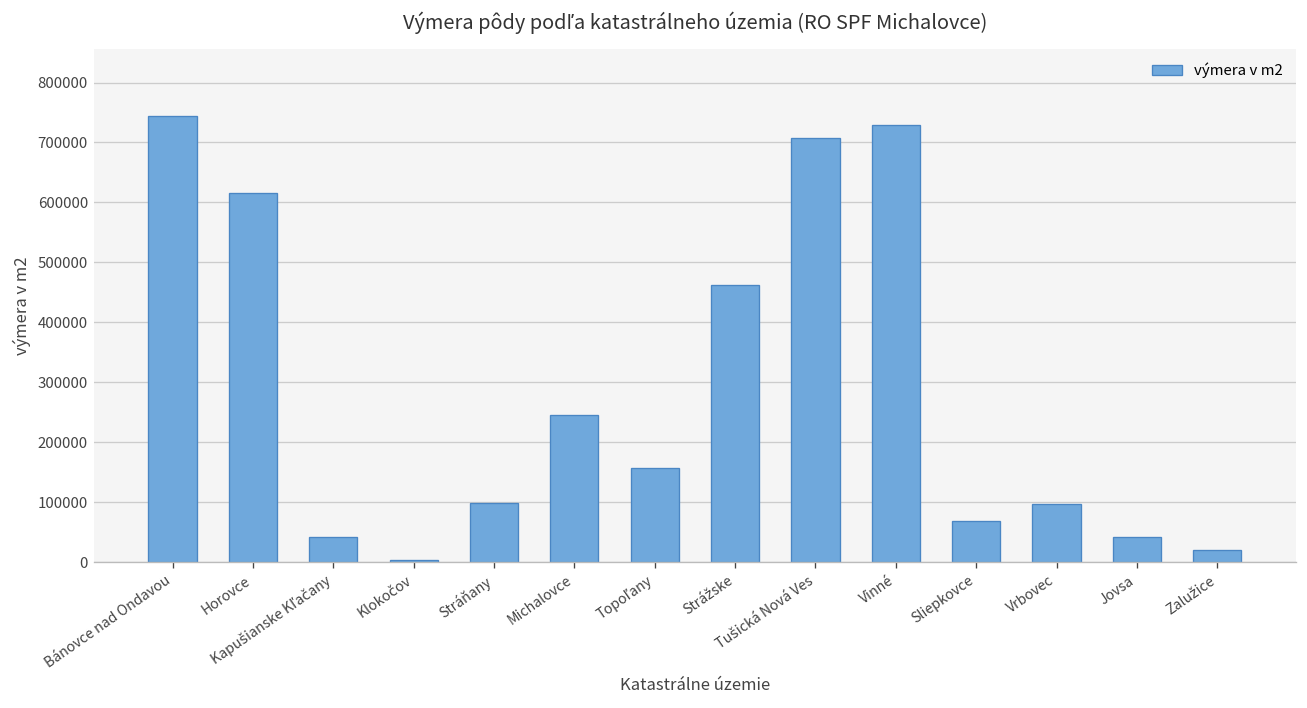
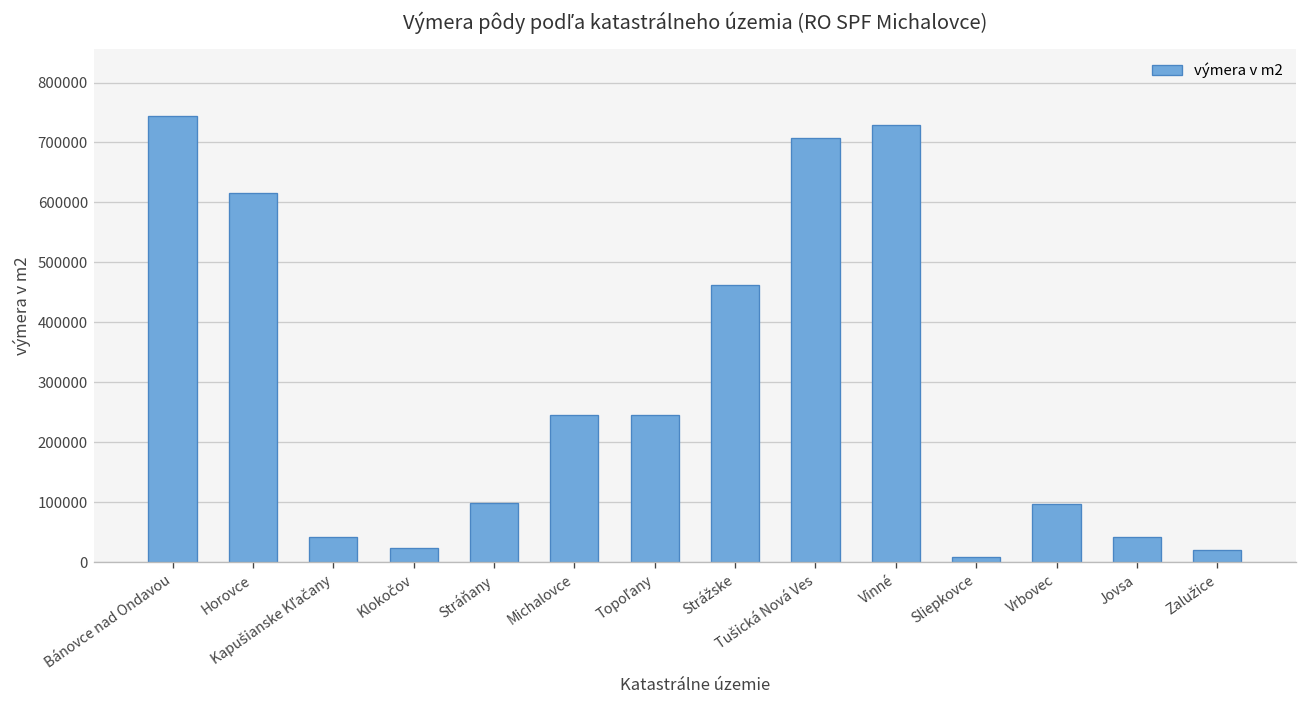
Klokočov: 0 -> 20000
Topoľany: 160000 -> 250000
Sliepkovce: 70000 -> 10000
